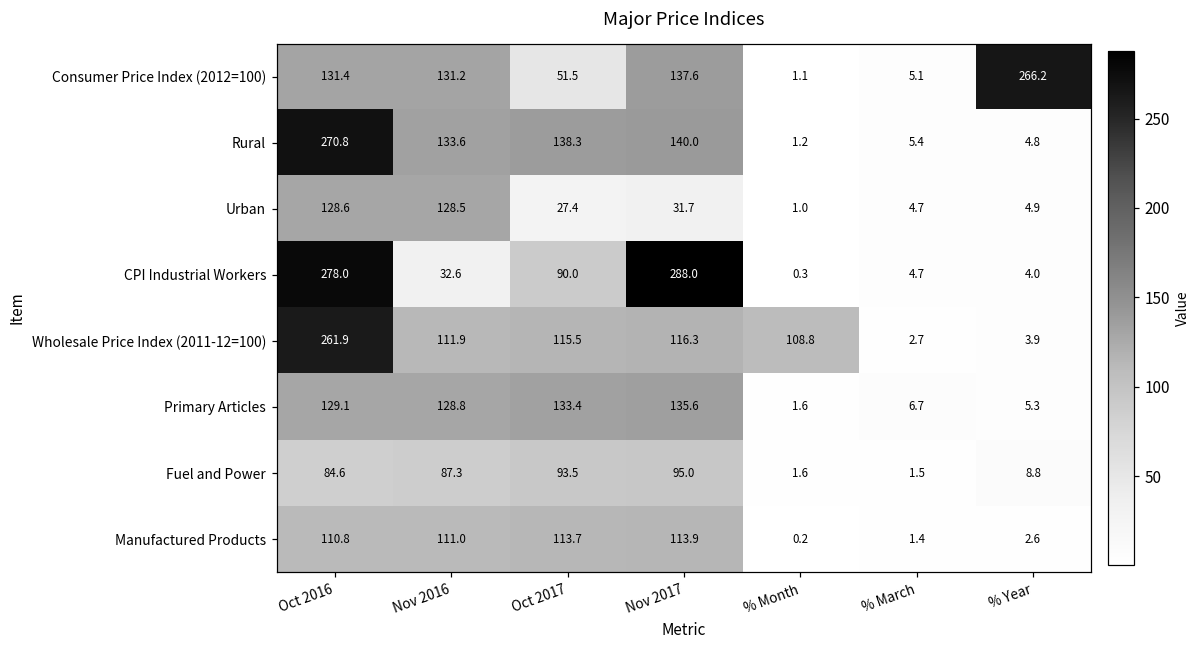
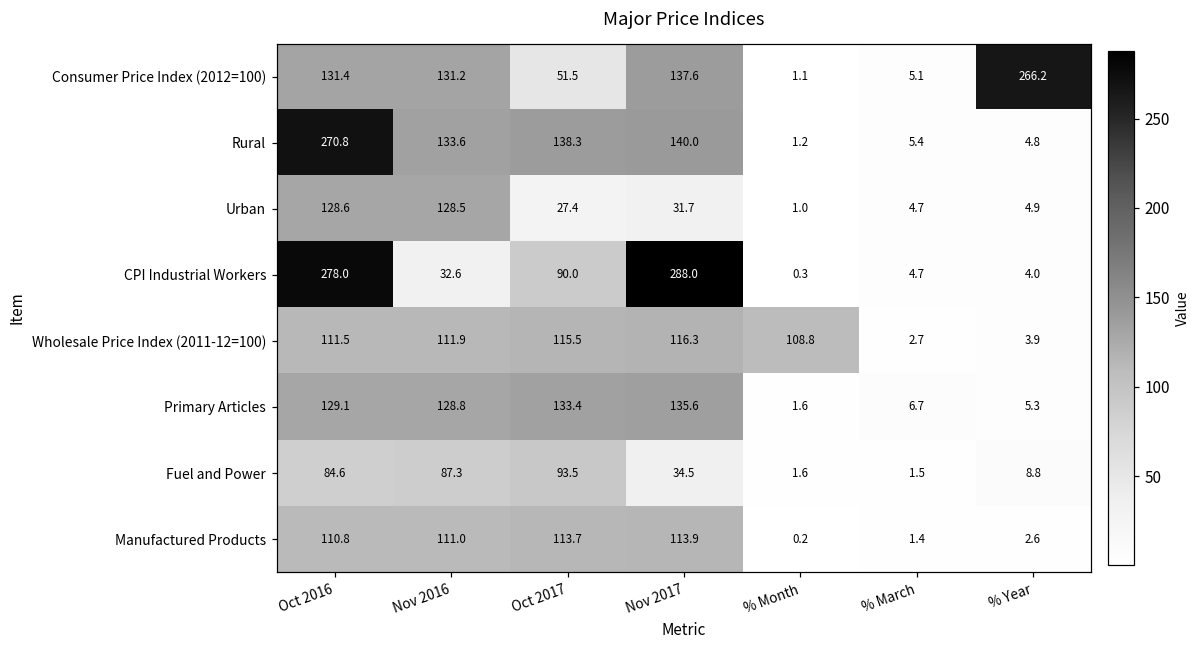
Wholesale Price Index (2011-12=100), Oct 2016: 261.9 -> 111.5
Fuel and Power, Nov 2017: 95.0 -> 34.5
